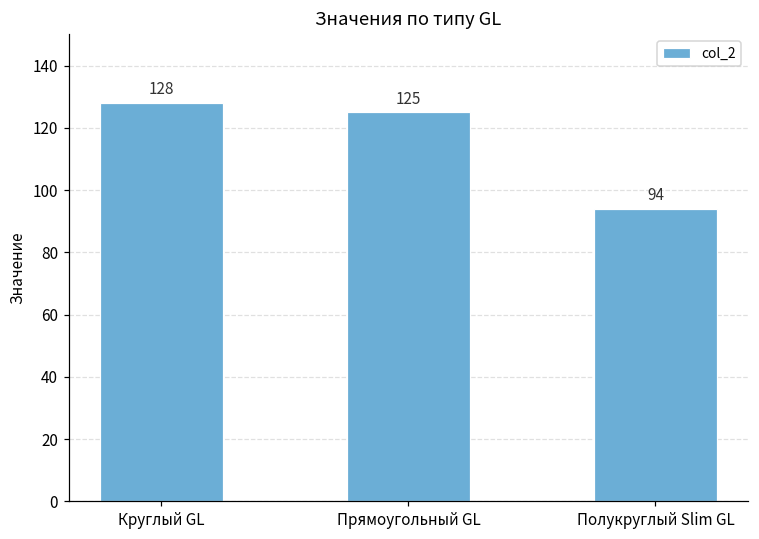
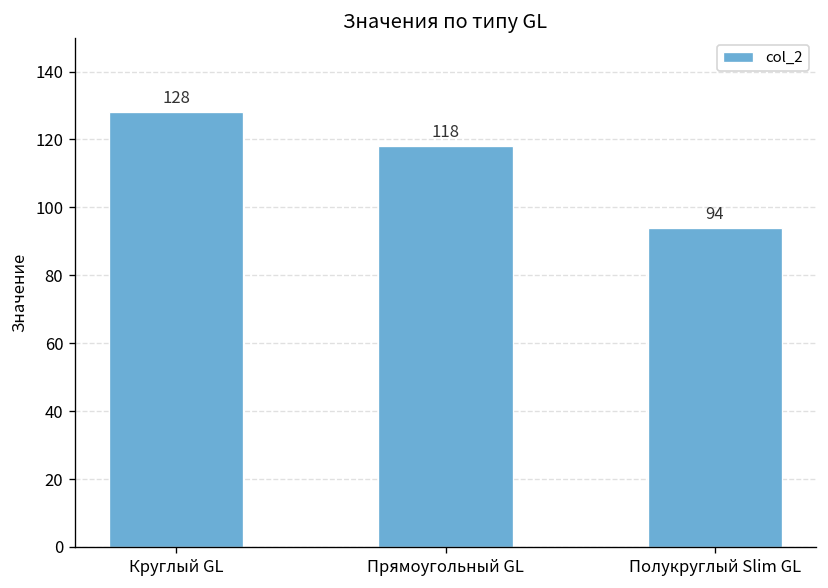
Прямоугольный GL: 125 -> 118
